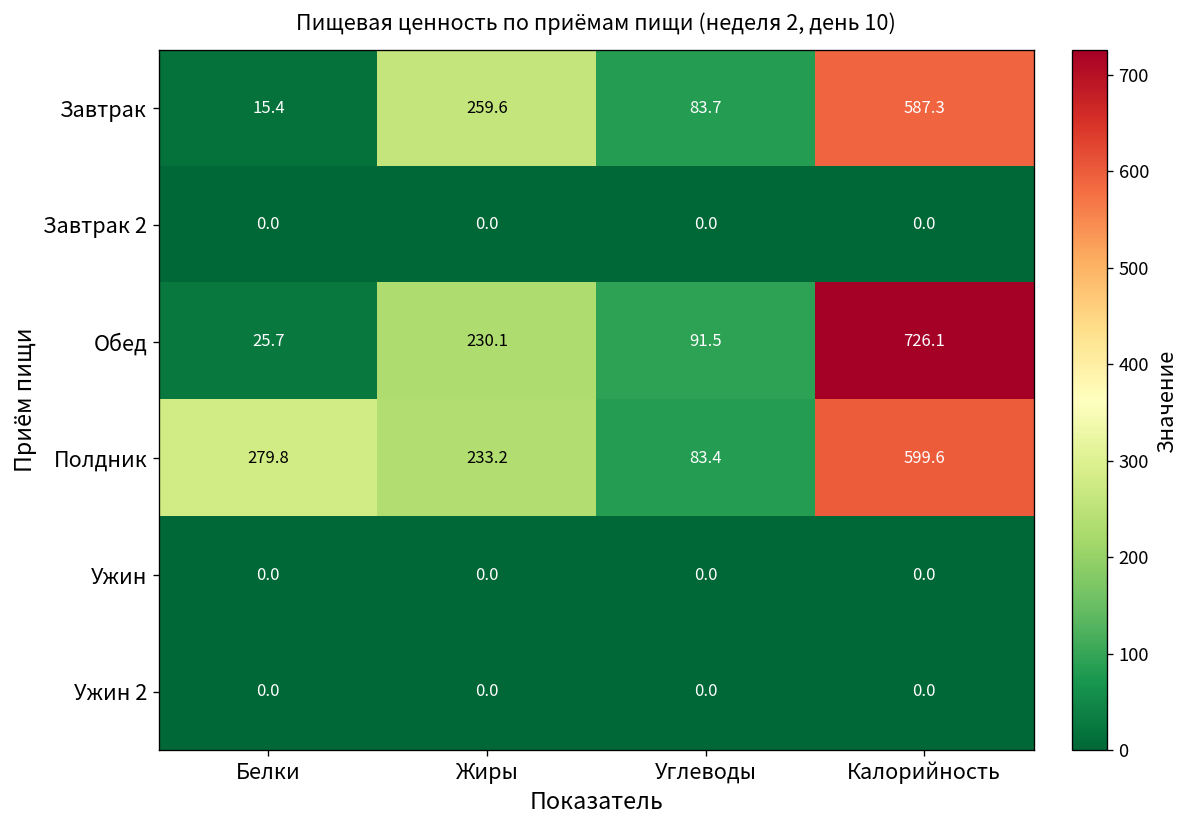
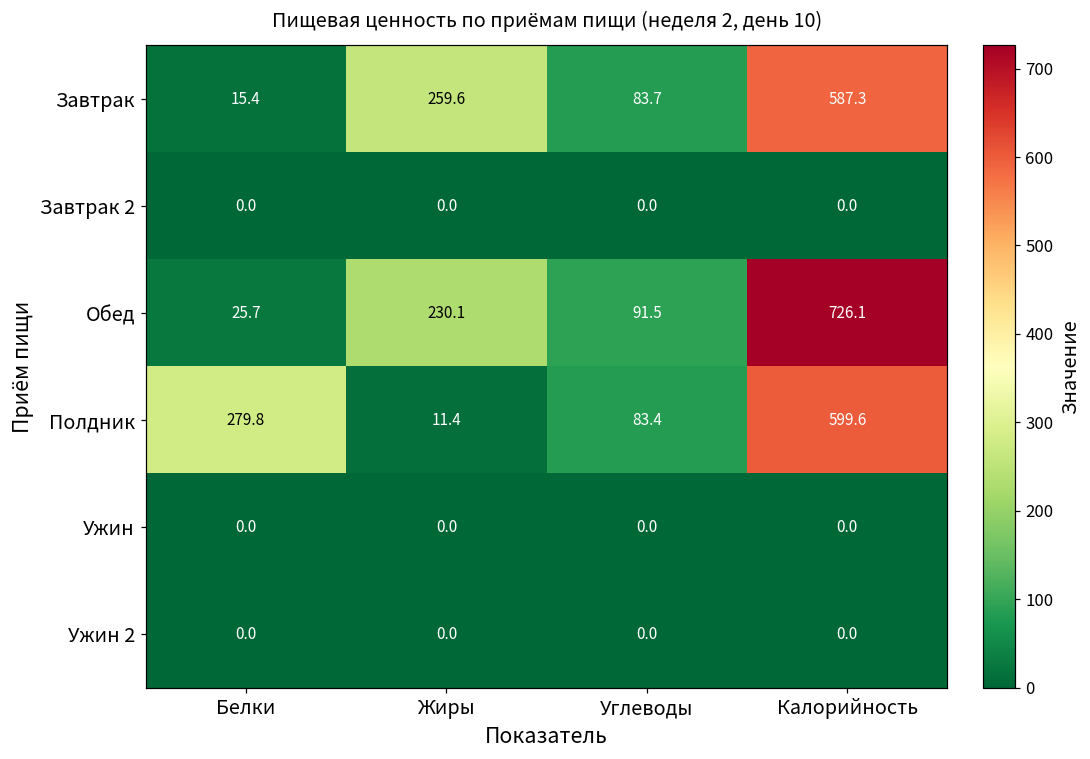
Полдник, Жиры: 233.2 -> 11.4
